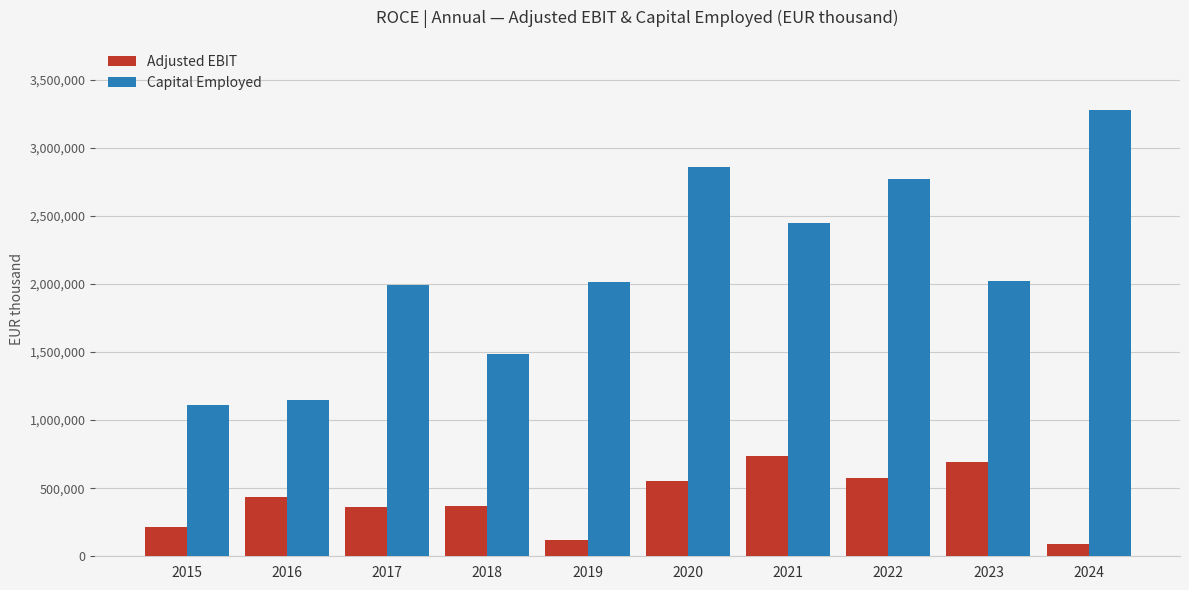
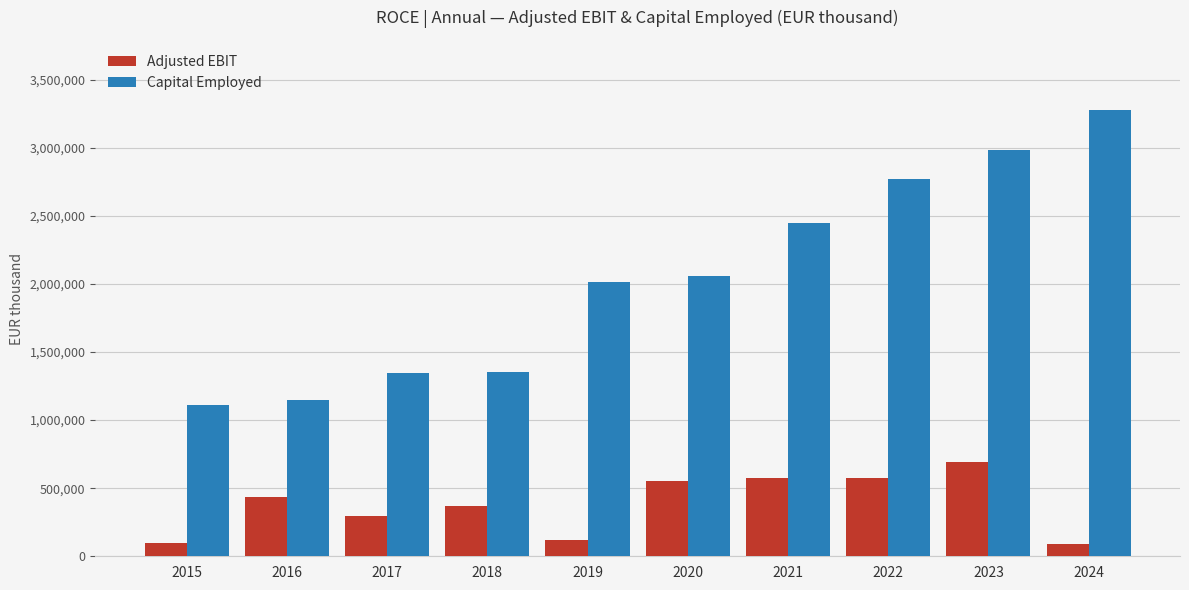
Adjusted EBIT, 2015: 210,000 -> 100,000
Adjusted EBIT, 2017: 360,000 -> 300,000
Capital Employed, 2017: 1,990,000 -> 1,340,000
Capital Employed, 2018: 1,480,000 -> 1,350,000
Capital Employed, 2020: 2,850,000 -> 2,060,000
Adjusted EBIT, 2021: 740,000 -> 570,000
Capital Employed, 2023: 2,020,000 -> 2,980,000
